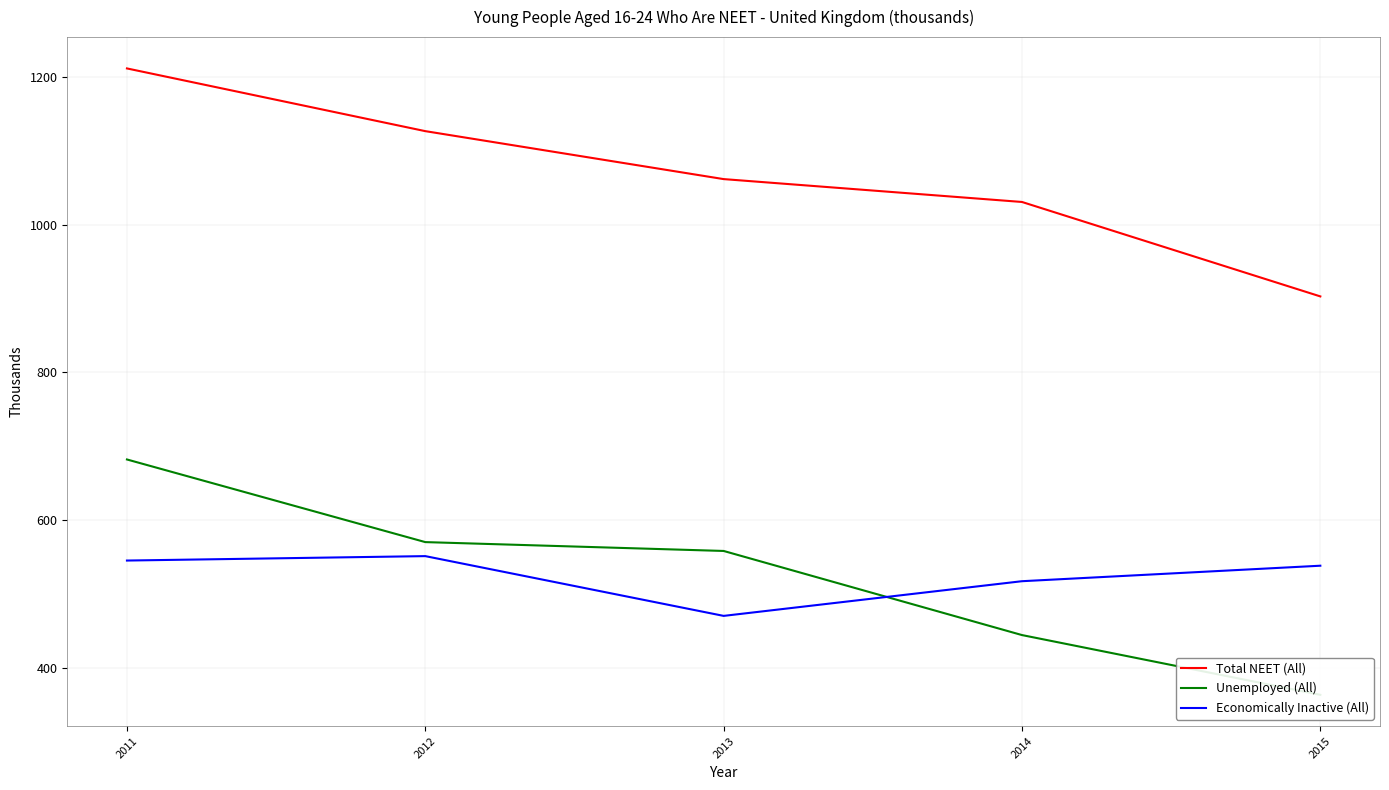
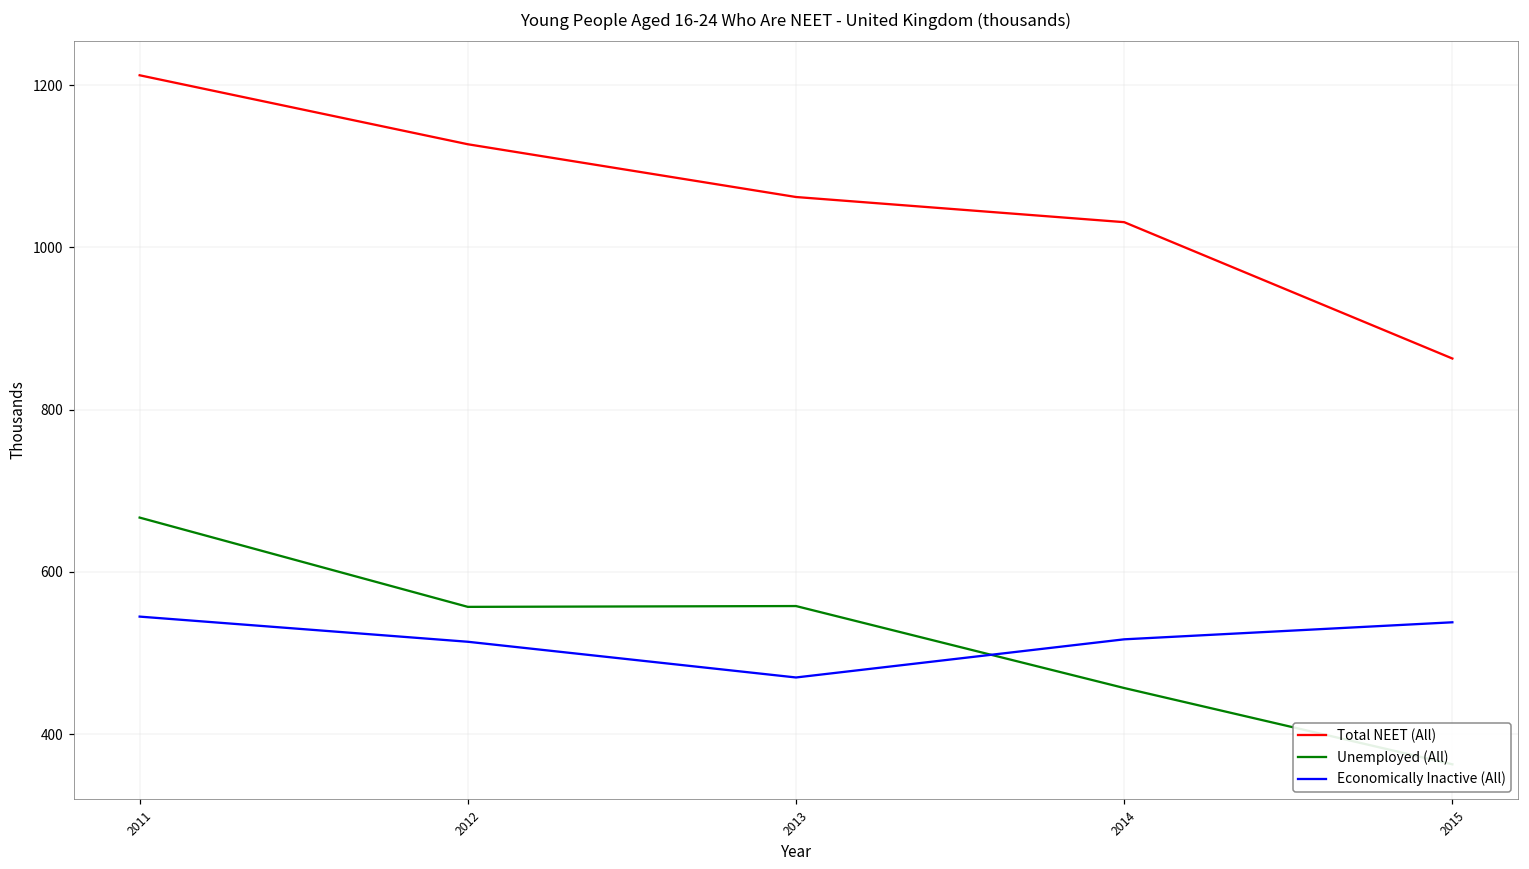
Unemployed (All), 2011: 680 -> 670
Unemployed (All), 2012: 570 -> 560
Economically Inactive (All), 2012: 550 -> 510
Unemployed (All), 2014: 440 -> 460
Total NEET (All), 2015: 900 -> 860
